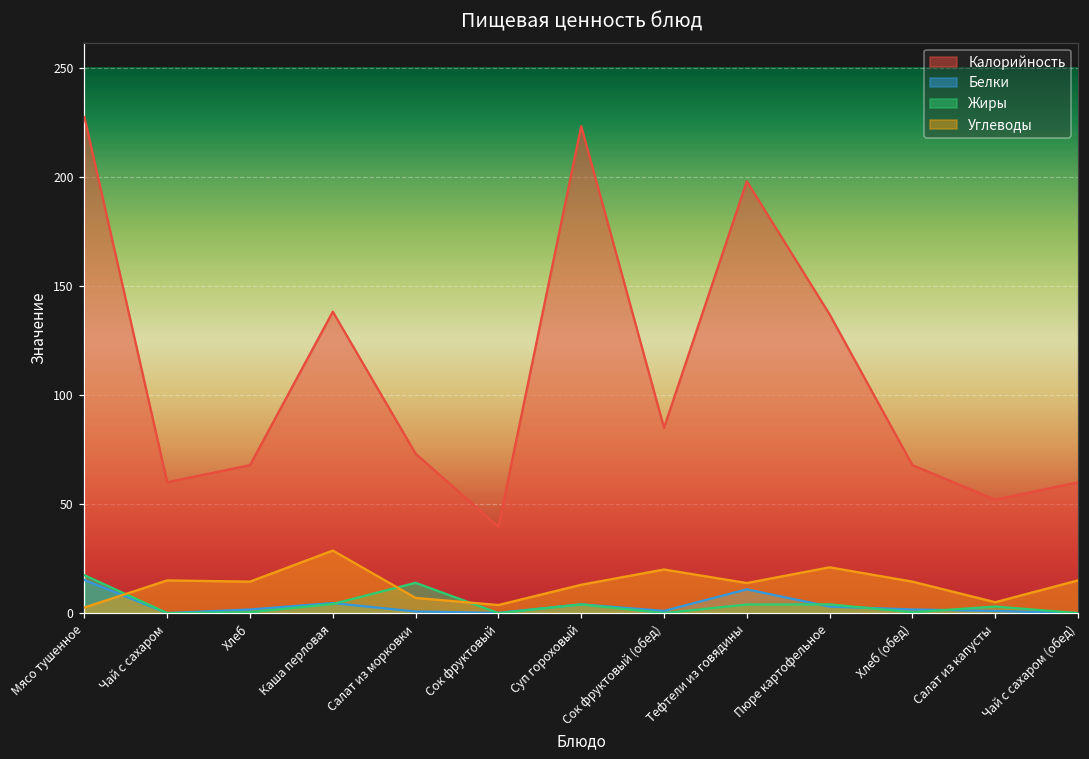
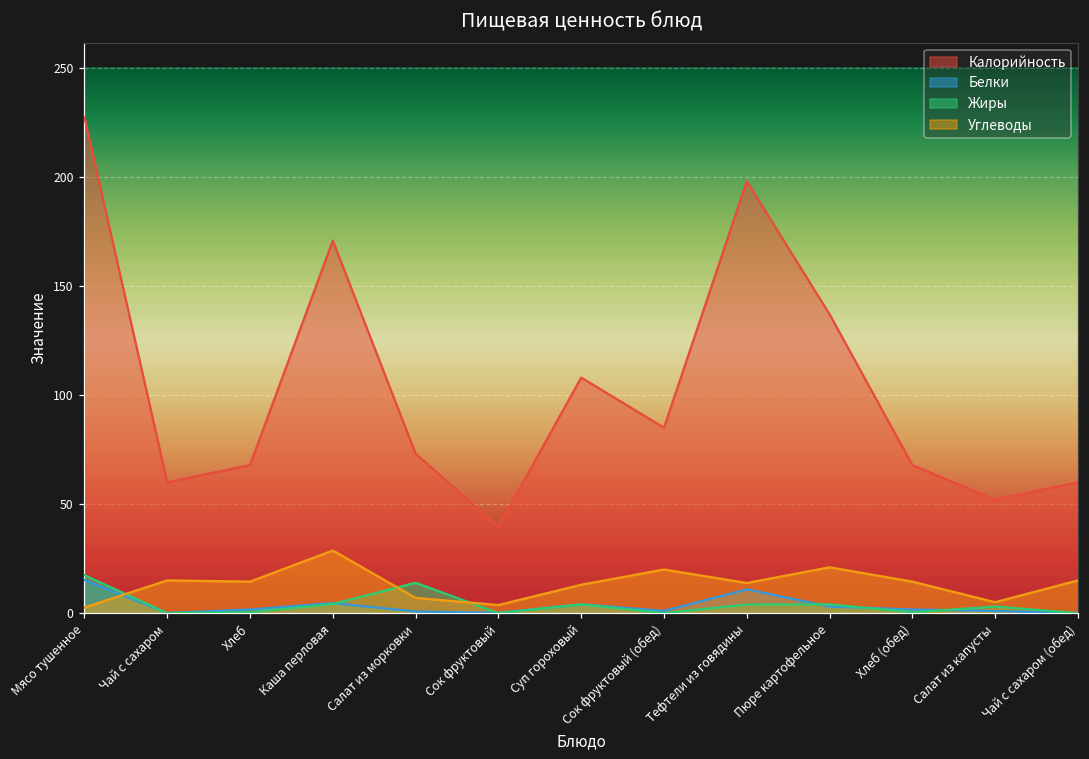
Калорийность, Каша перловая: 138 -> 171
Калорийность, Суп гороховый: 223 -> 108
